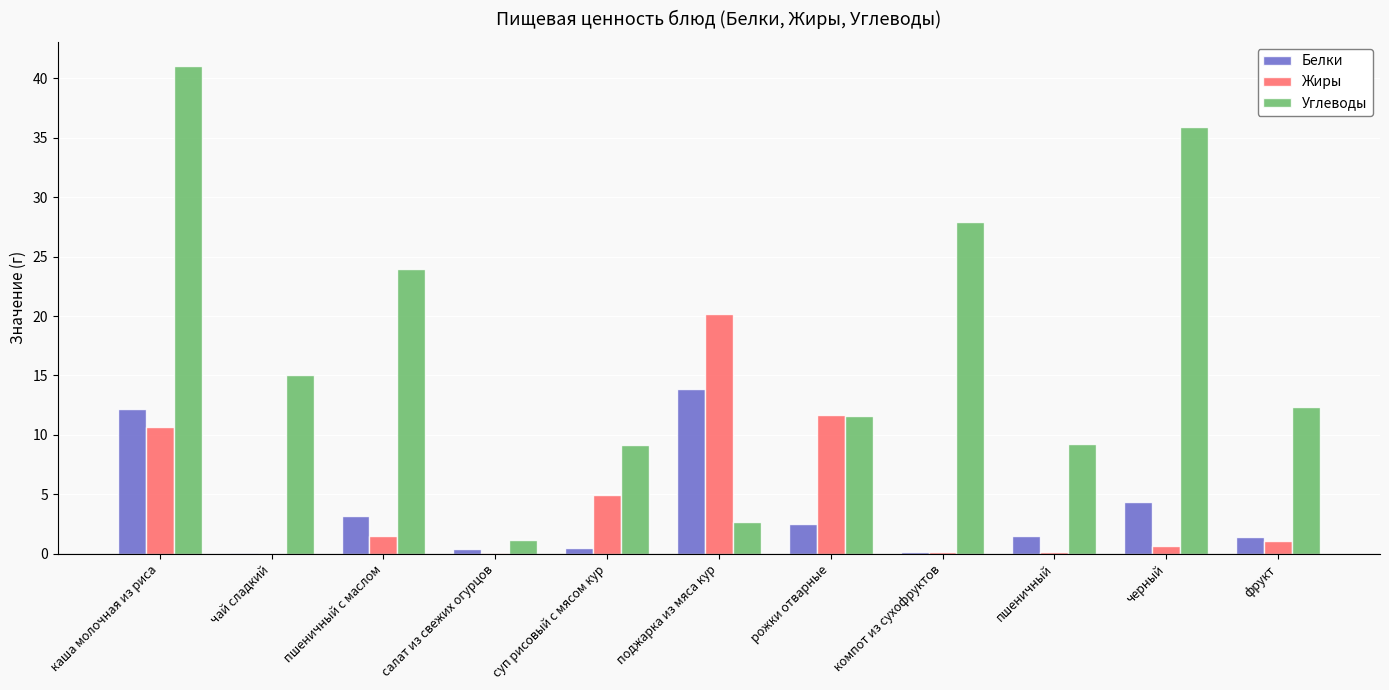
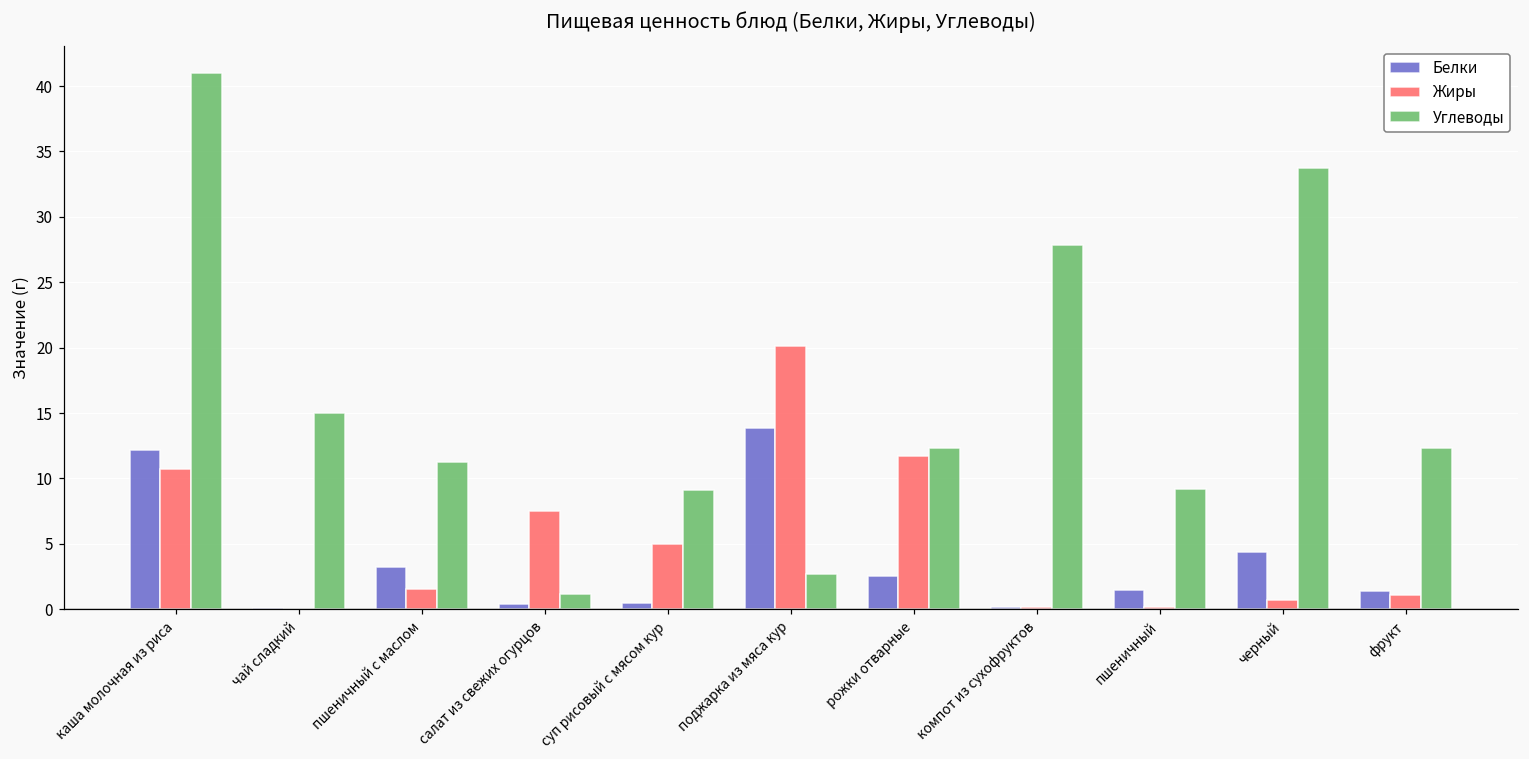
Углеводы, пшеничный с маслом: 23.9 -> 11.3
Жиры, салат из свежих огурцов: 0.1 -> 7.5
Углеводы, рожки отварные: 11.6 -> 12.3
Углеводы, черный: 35.9 -> 33.7
